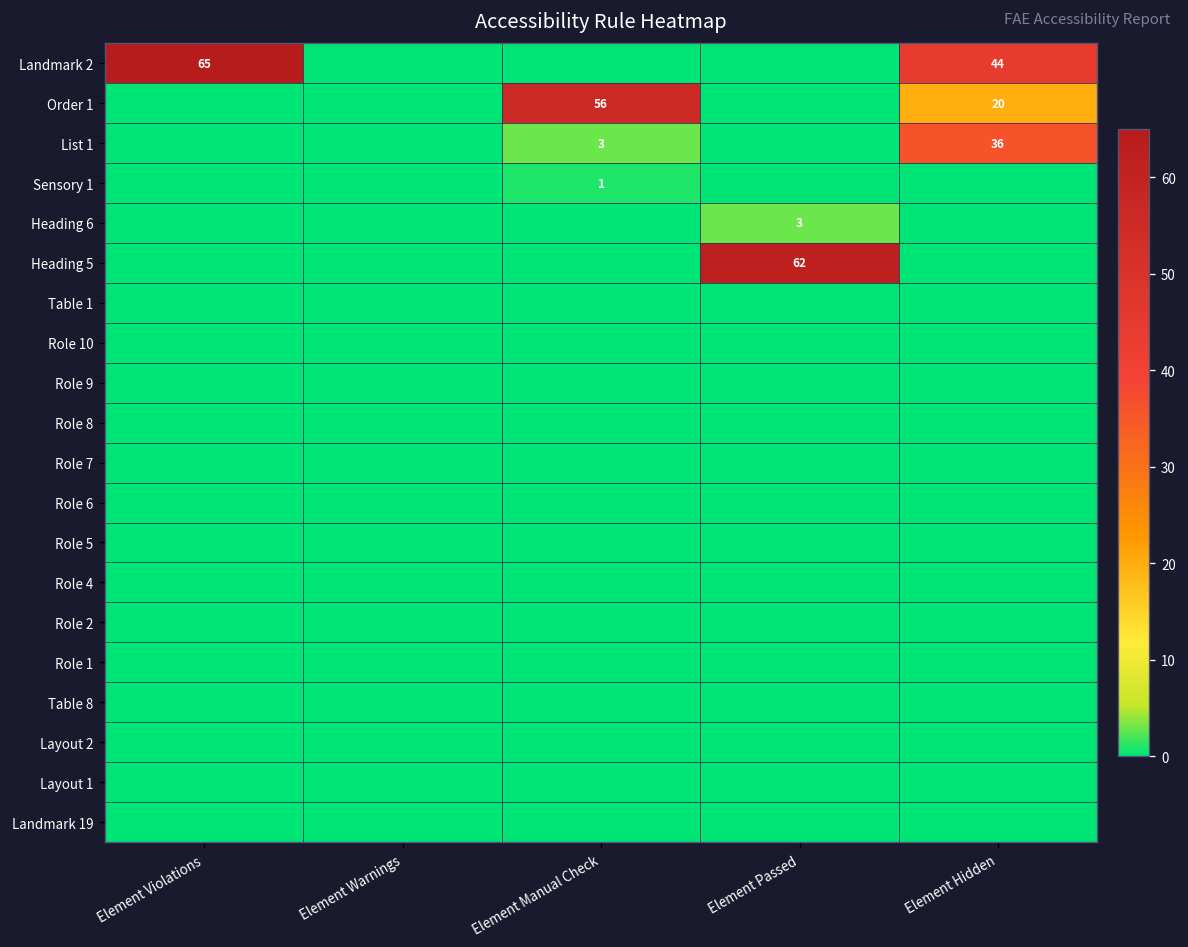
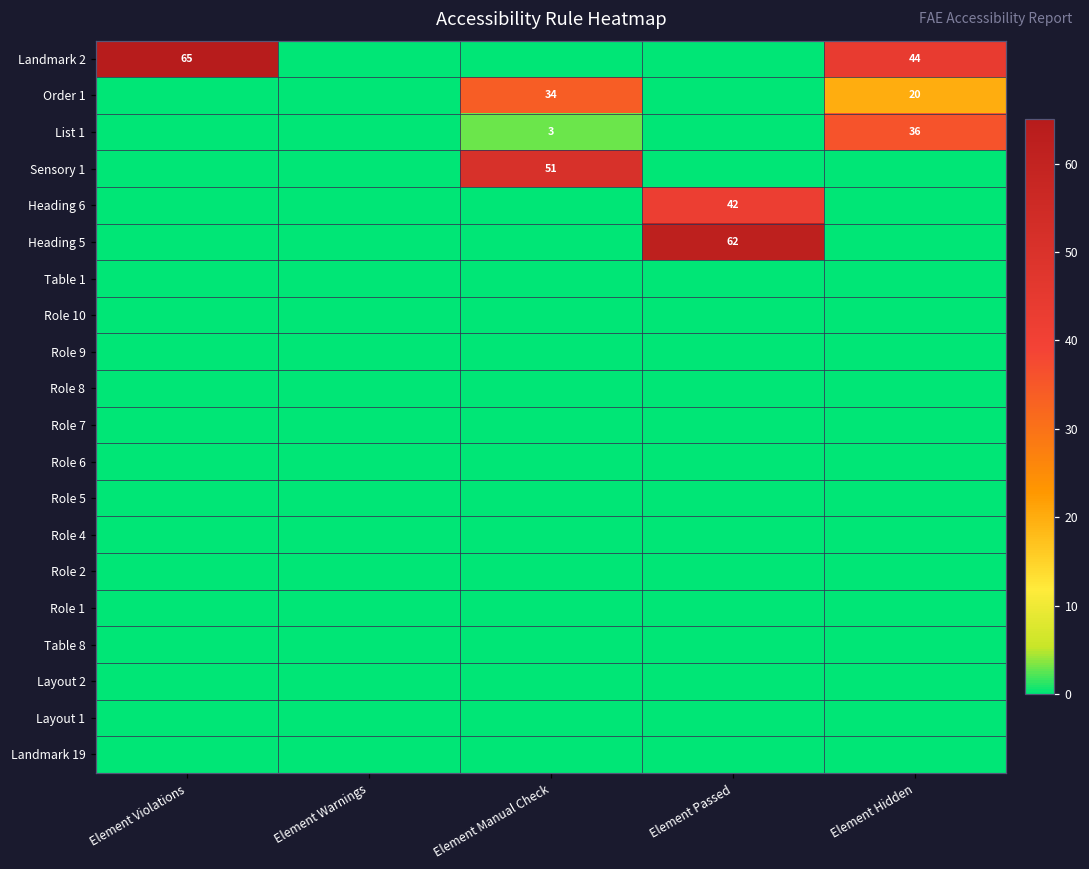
Order 1, Element Manual Check: 56 -> 34
Sensory 1, Element Manual Check: 1 -> 51
Heading 6, Element Passed: 3 -> 42
